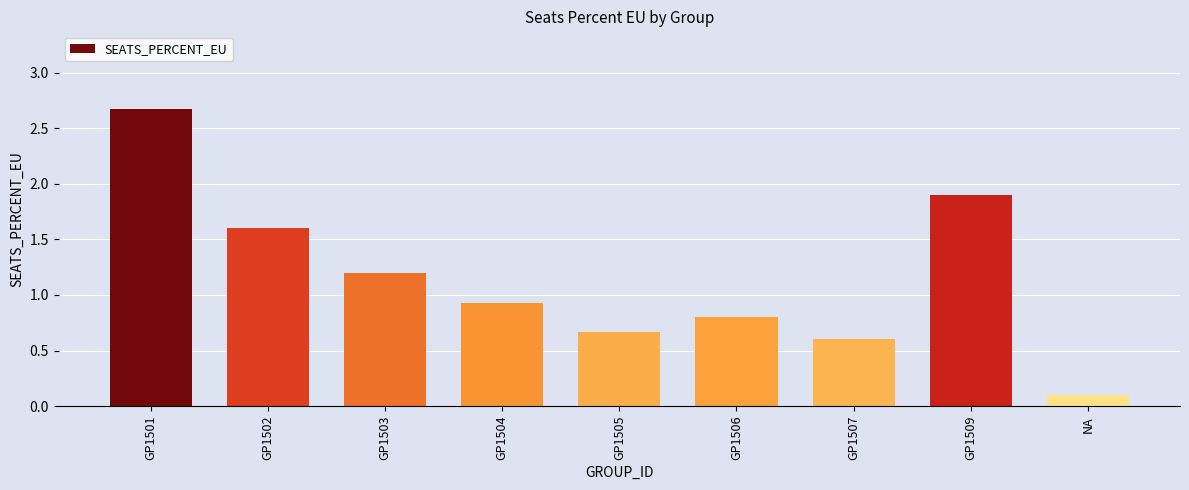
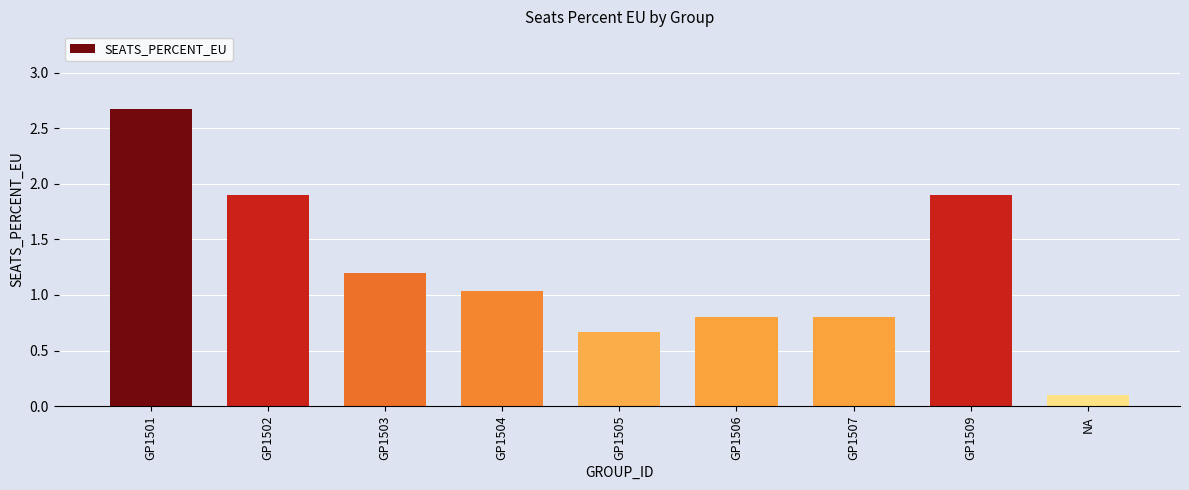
GP1502: 1.6 -> 1.9
GP1504: 0.93 -> 1.04
GP1507: 0.6 -> 0.8
